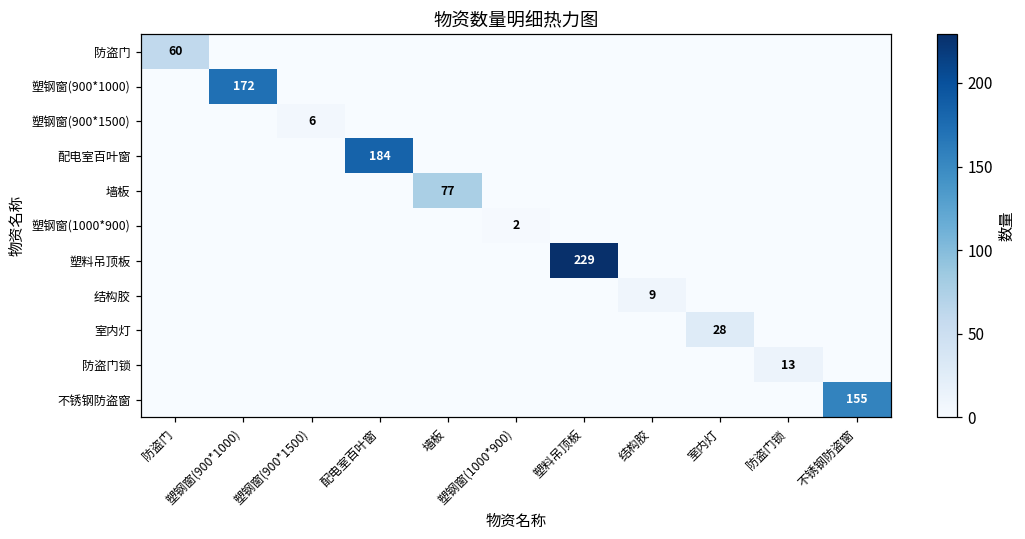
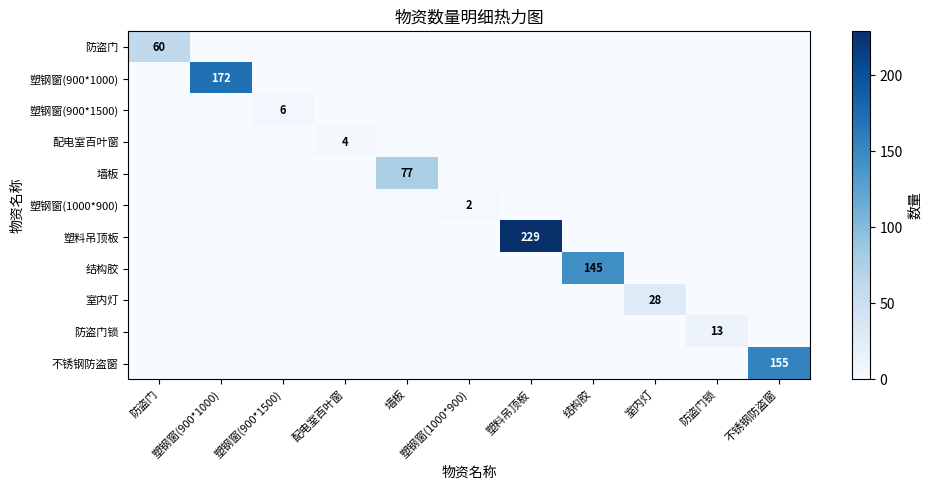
配电室百叶窗, 配电室百叶窗: 184 -> 4
结构胶, 结构胶: 9 -> 145
